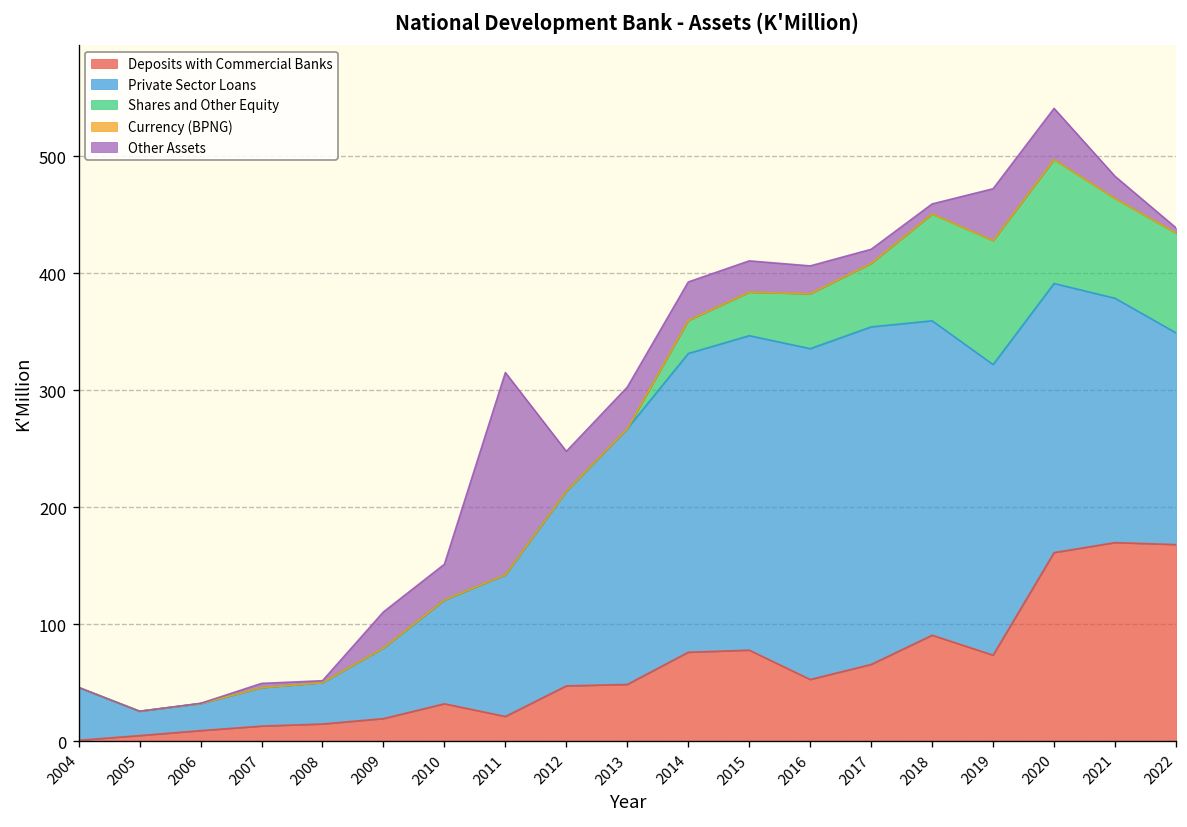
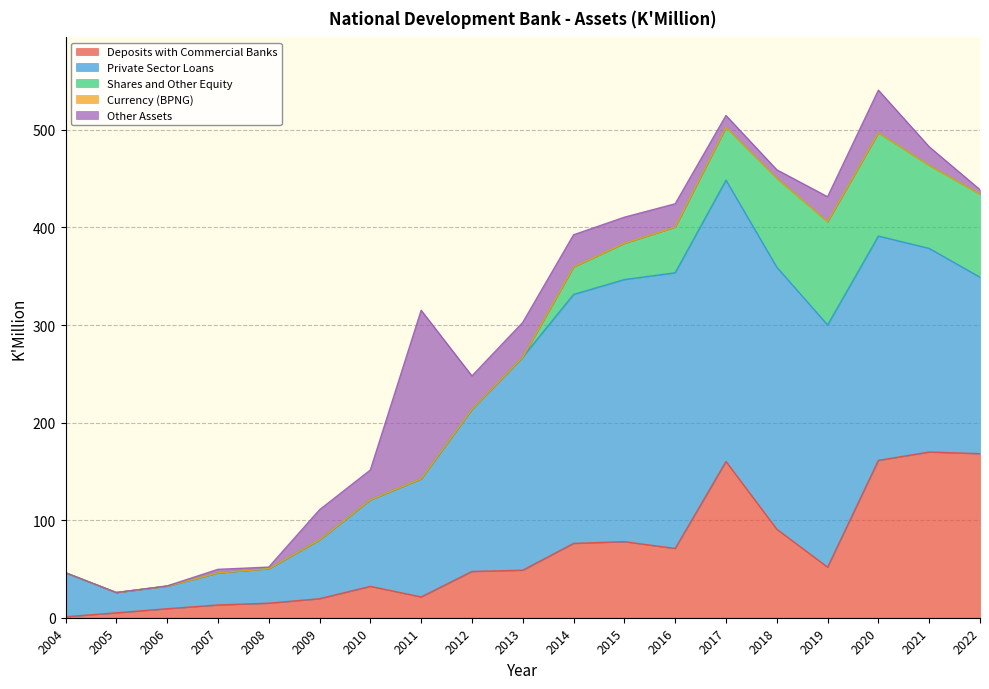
Deposits with Commercial Banks, 2016: 50 -> 70
Deposits with Commercial Banks, 2017: 70 -> 160
Deposits with Commercial Banks, 2019: 70 -> 50
Other Assets, 2019: 40 -> 30
